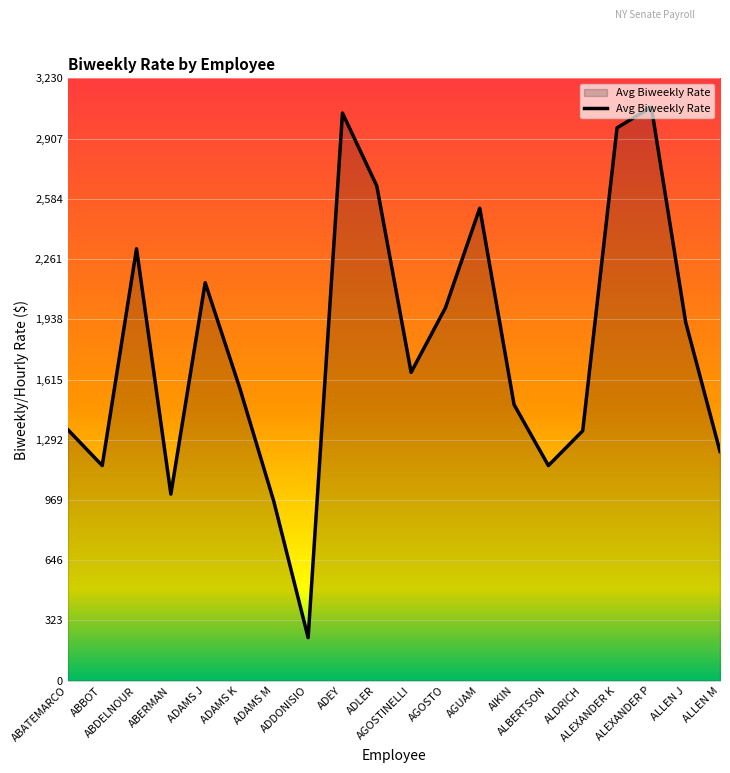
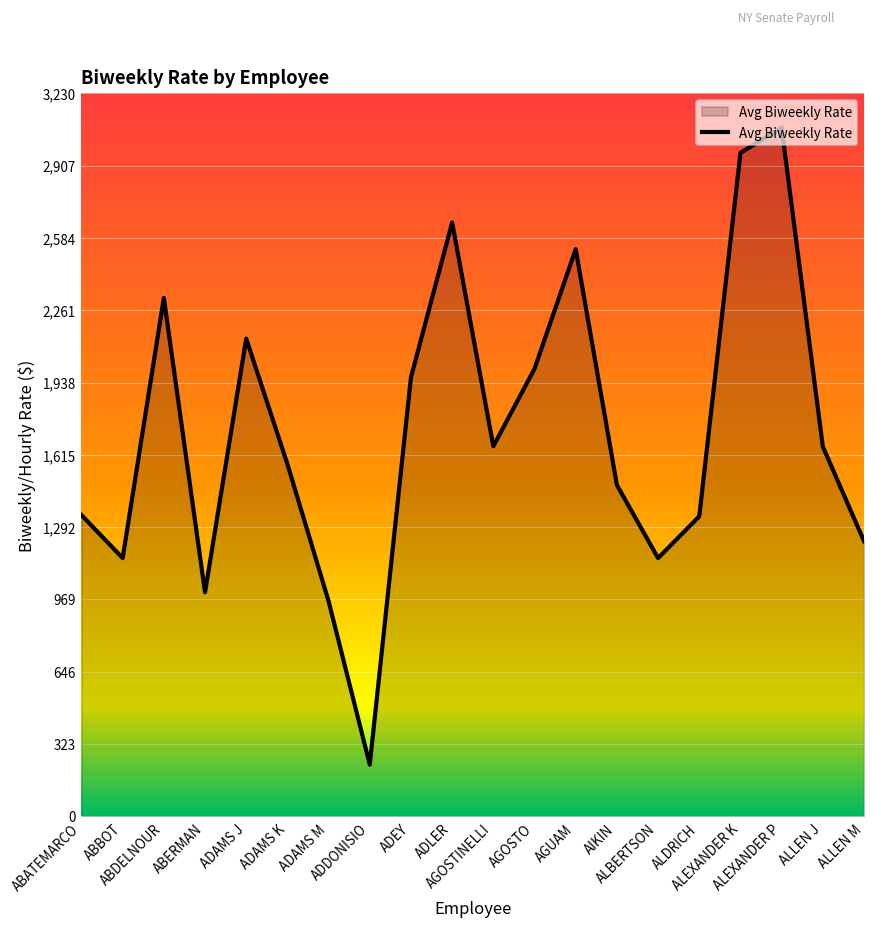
ADEY: 3,040 -> 1,960
ALLEN J: 1,920 -> 1,650
